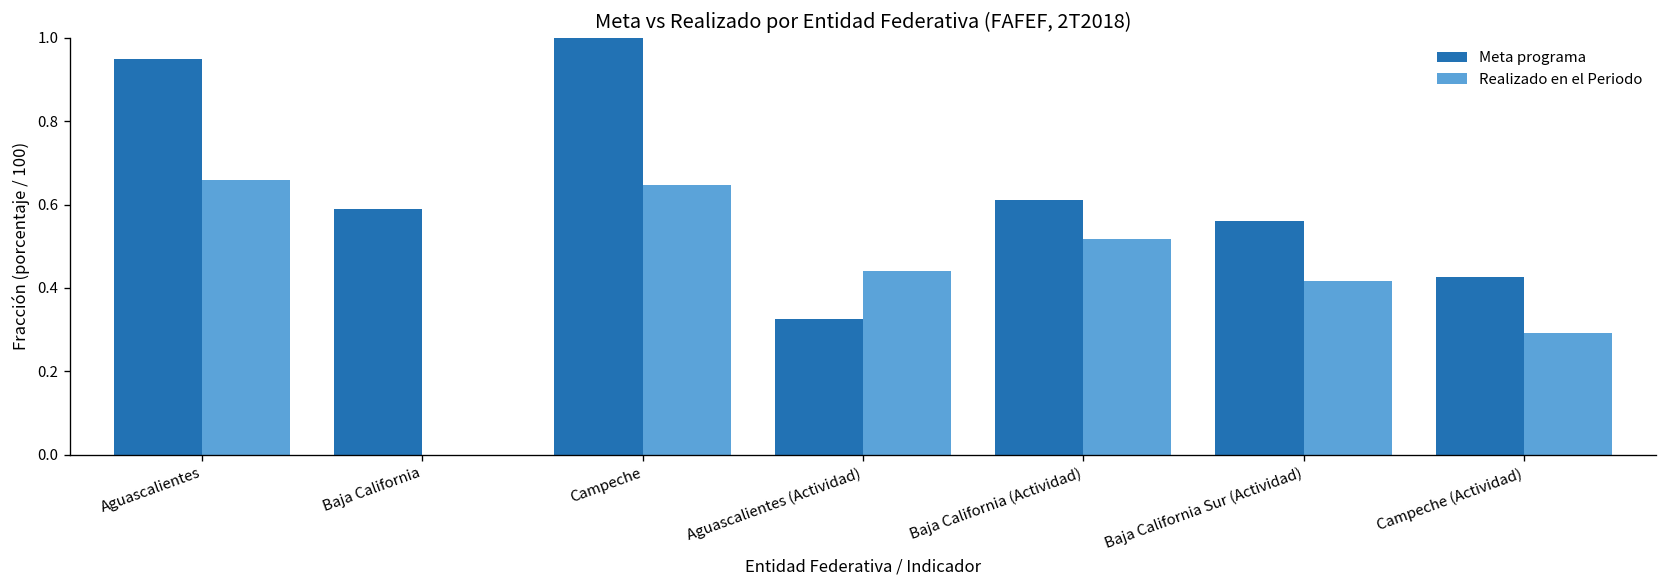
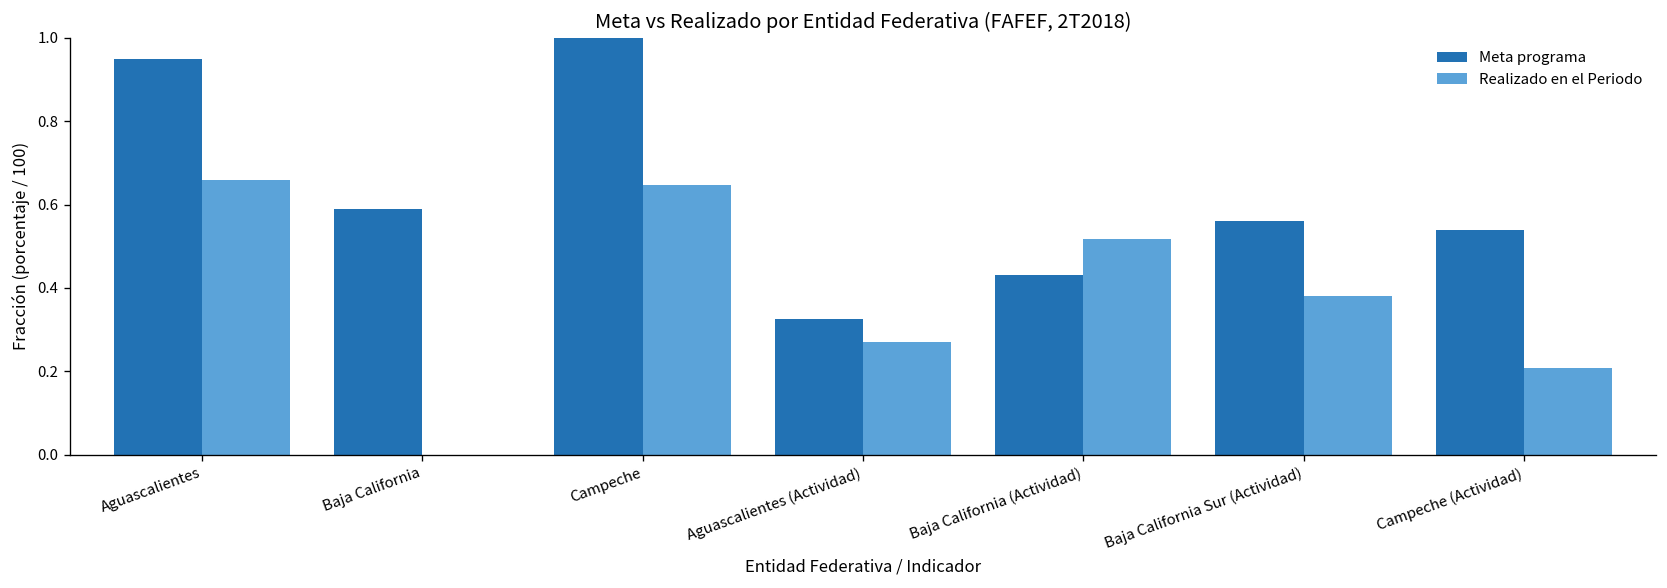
Realizado en el Periodo, Aguascalientes (Actividad): 0.44 -> 0.27
Meta programa, Baja California (Actividad): 0.61 -> 0.43
Realizado en el Periodo, Baja California Sur (Actividad): 0.42 -> 0.38
Meta programa, Campeche (Actividad): 0.43 -> 0.54
Realizado en el Periodo, Campeche (Actividad): 0.29 -> 0.21
